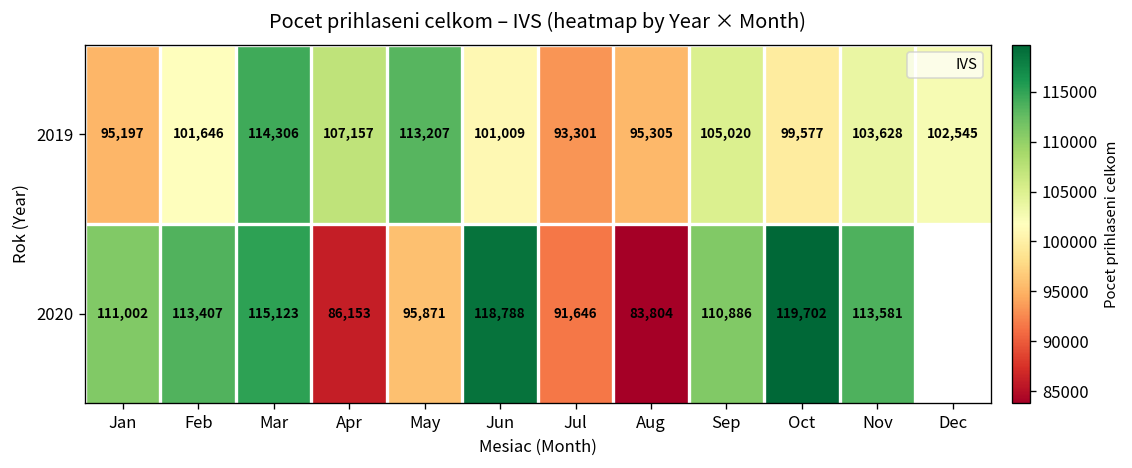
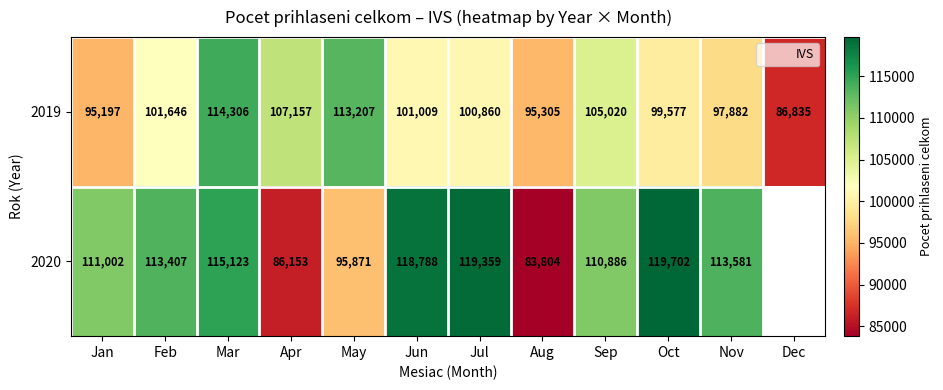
2019, Jul: 93,301 -> 100,860
2019, Nov: 103,628 -> 97,882
2019, Dec: 102,545 -> 86,835
2020, Jul: 91,646 -> 119,359
